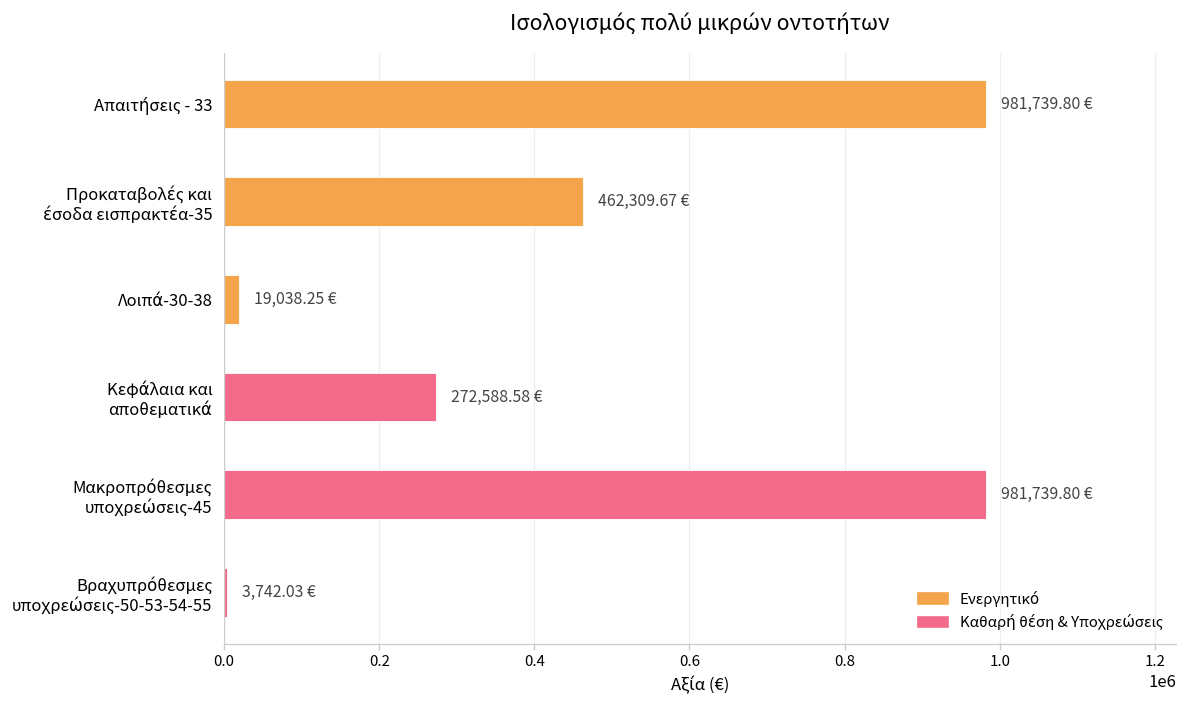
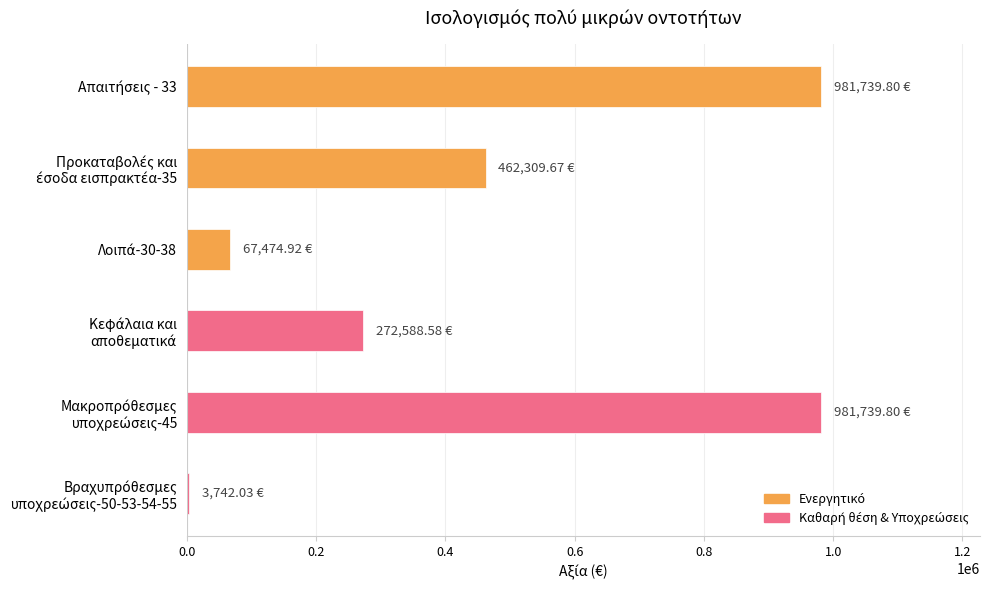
Λοιπά-30-38: 19,038.25 -> 67,474.92
